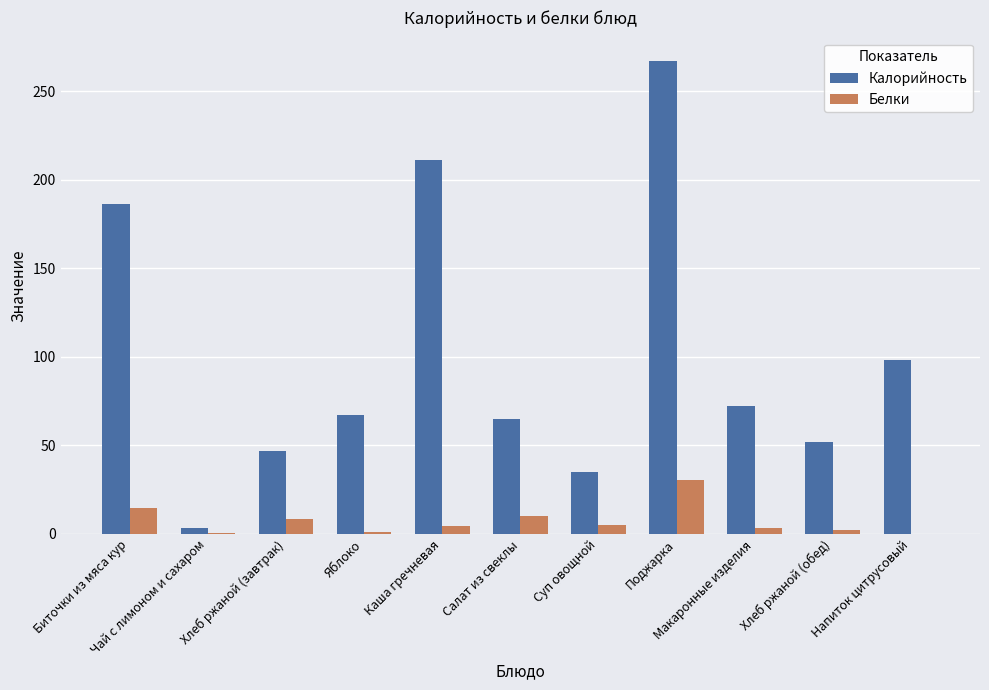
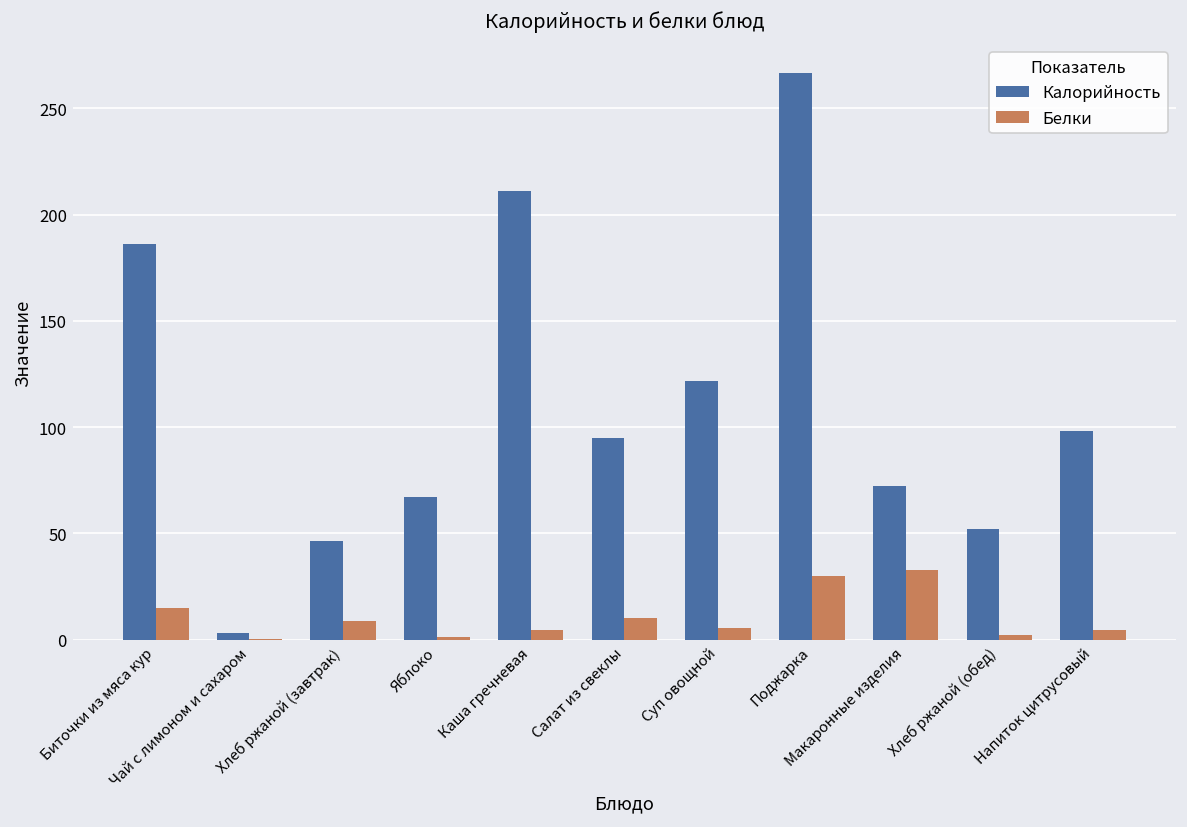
Калорийность, Салат из свеклы: 65 -> 95
Калорийность, Суп овощной: 35 -> 122
Белки, Макаронные изделия: 3 -> 33
Белки, Напиток цитрусовый: 0 -> 5
